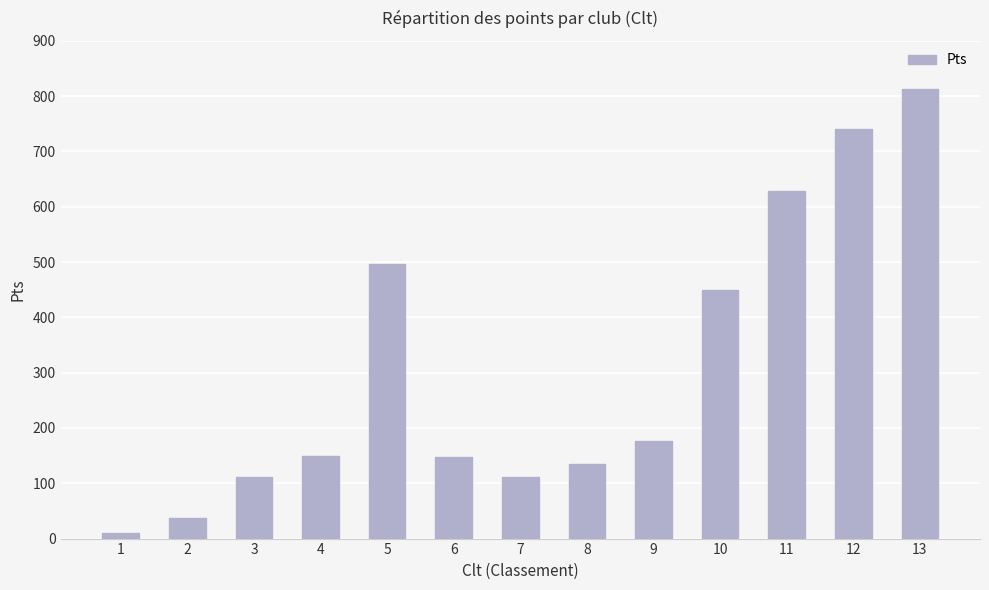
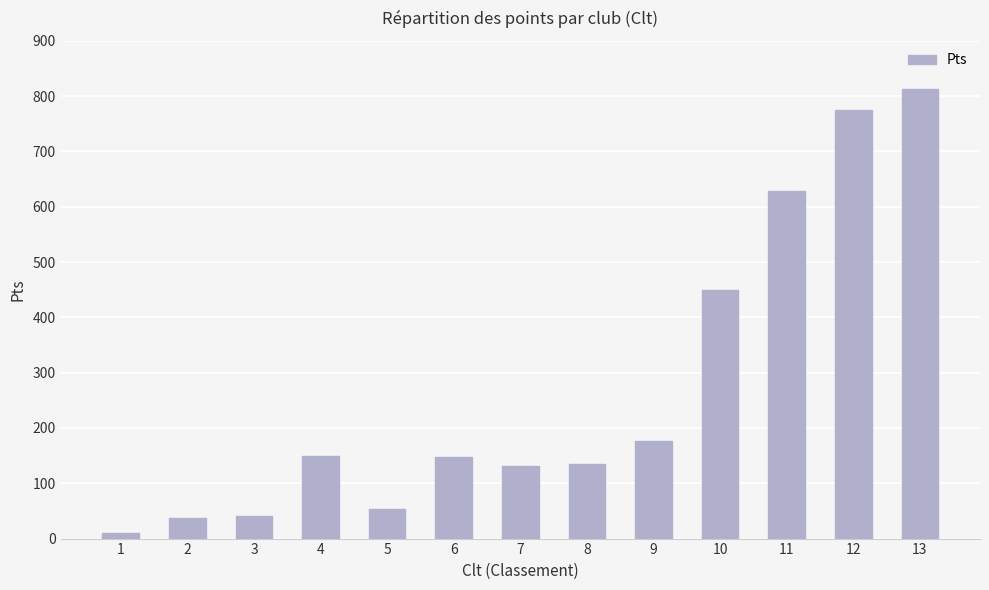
3: 110 -> 40
5: 500 -> 50
7: 110 -> 130
12: 740 -> 770
